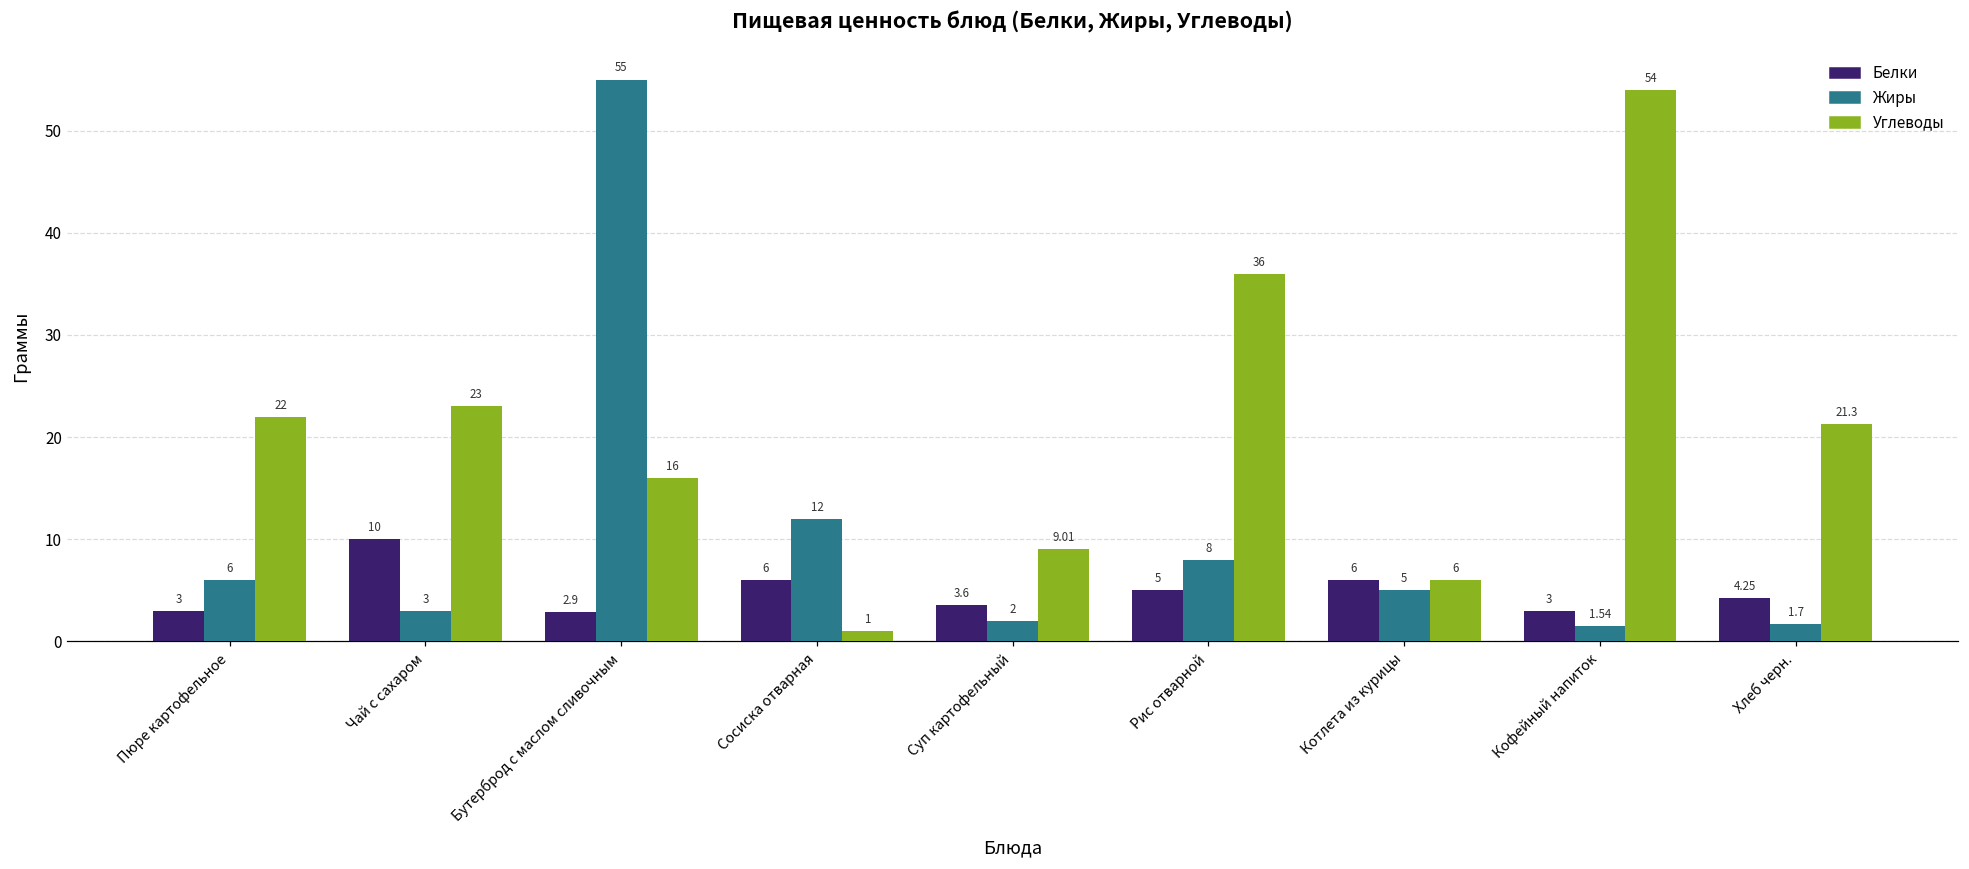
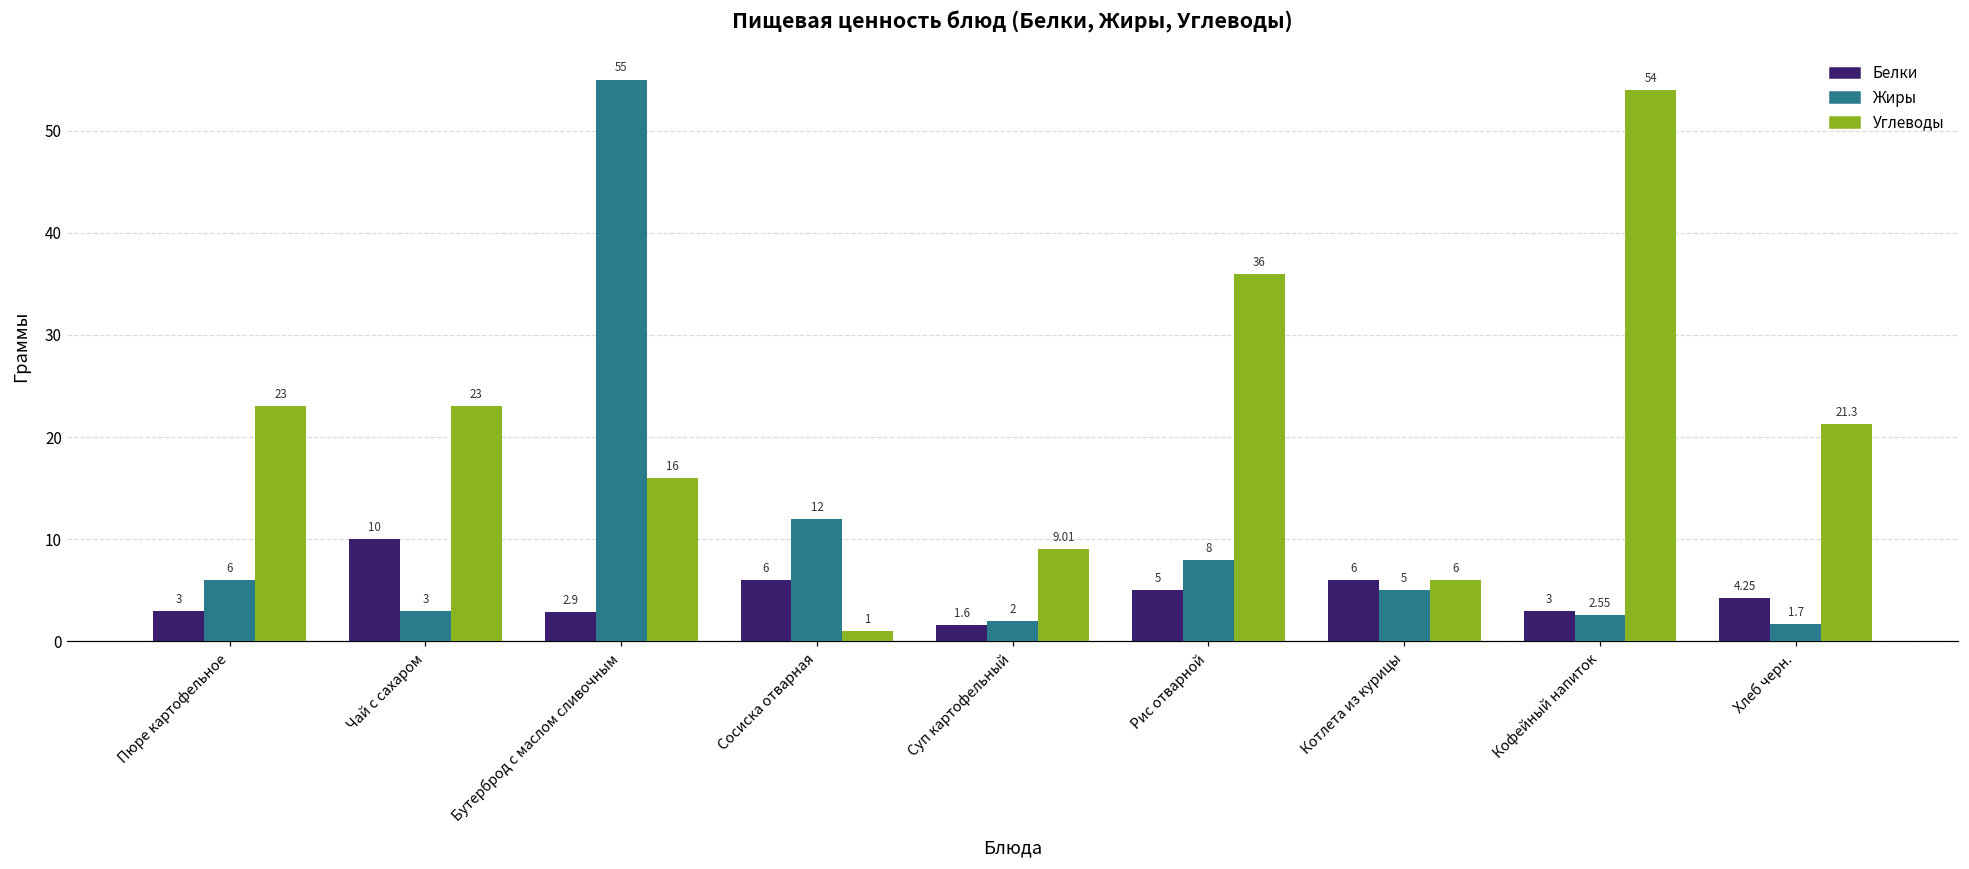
Углеводы, Пюре картофельное: 22 -> 23
Белки, Суп картофельный: 3.6 -> 1.6
Жиры, Кофейный напиток: 1.54 -> 2.55
